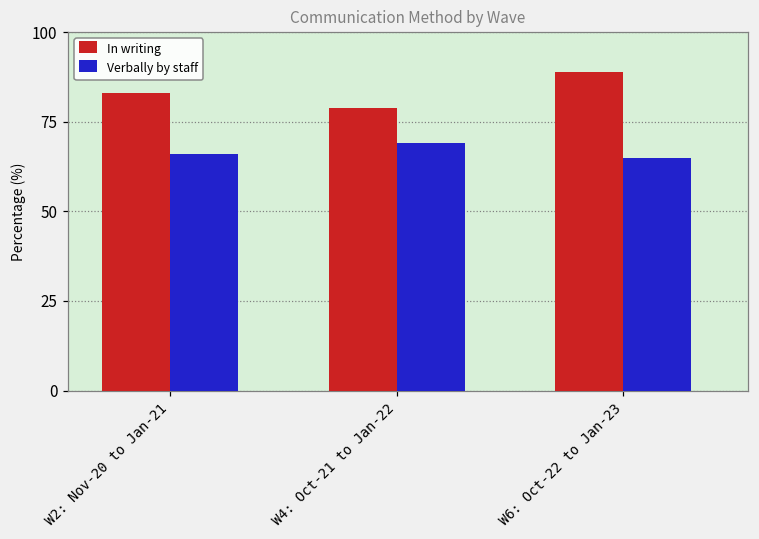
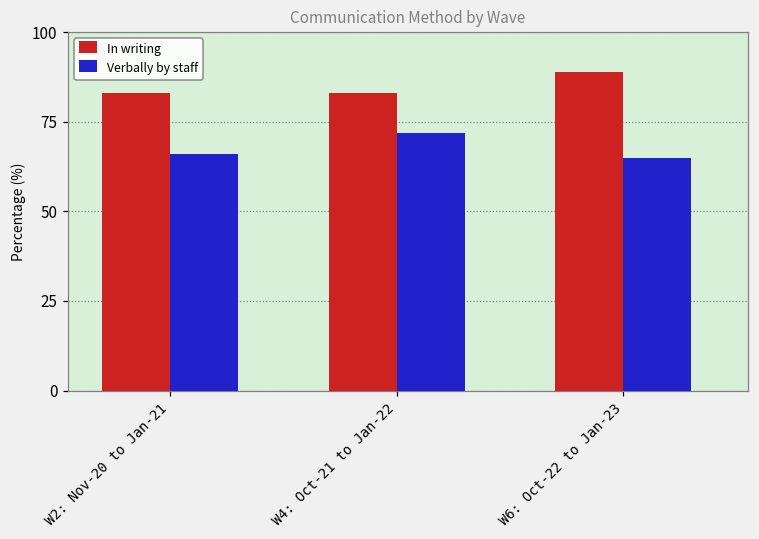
In writing, W4: Oct-21 to Jan-22: 79 -> 83
Verbally by staff, W4: Oct-21 to Jan-22: 69 -> 72
